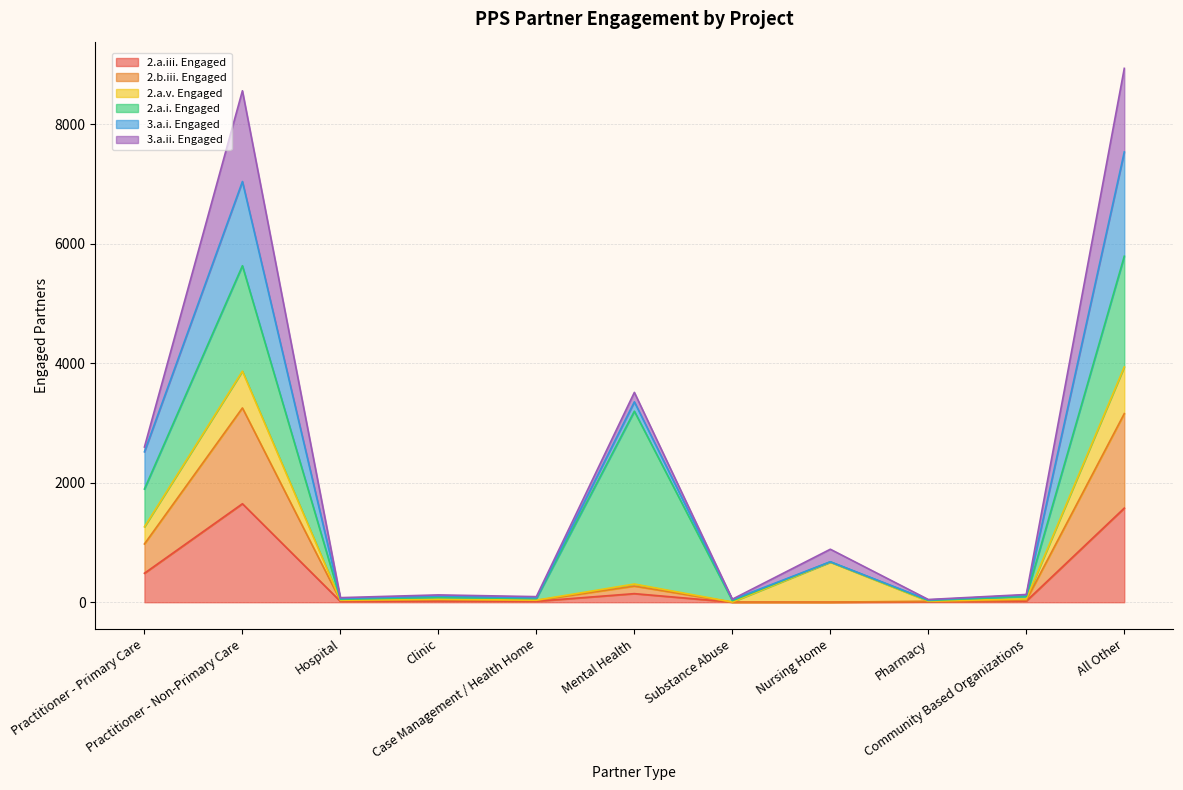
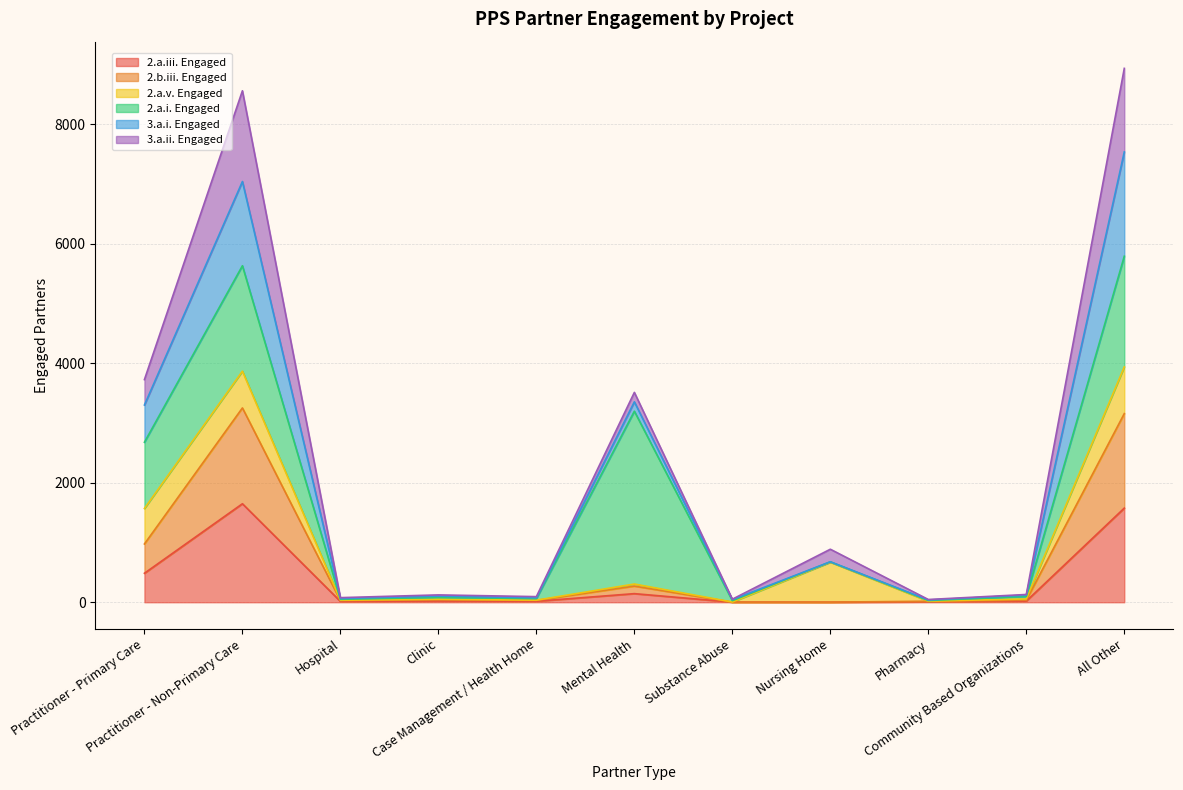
2.a.v. Engaged, Practitioner - Primary Care: 300 -> 600
2.a.i. Engaged, Practitioner - Primary Care: 600 -> 1100
3.a.ii. Engaged, Practitioner - Primary Care: 100 -> 400
